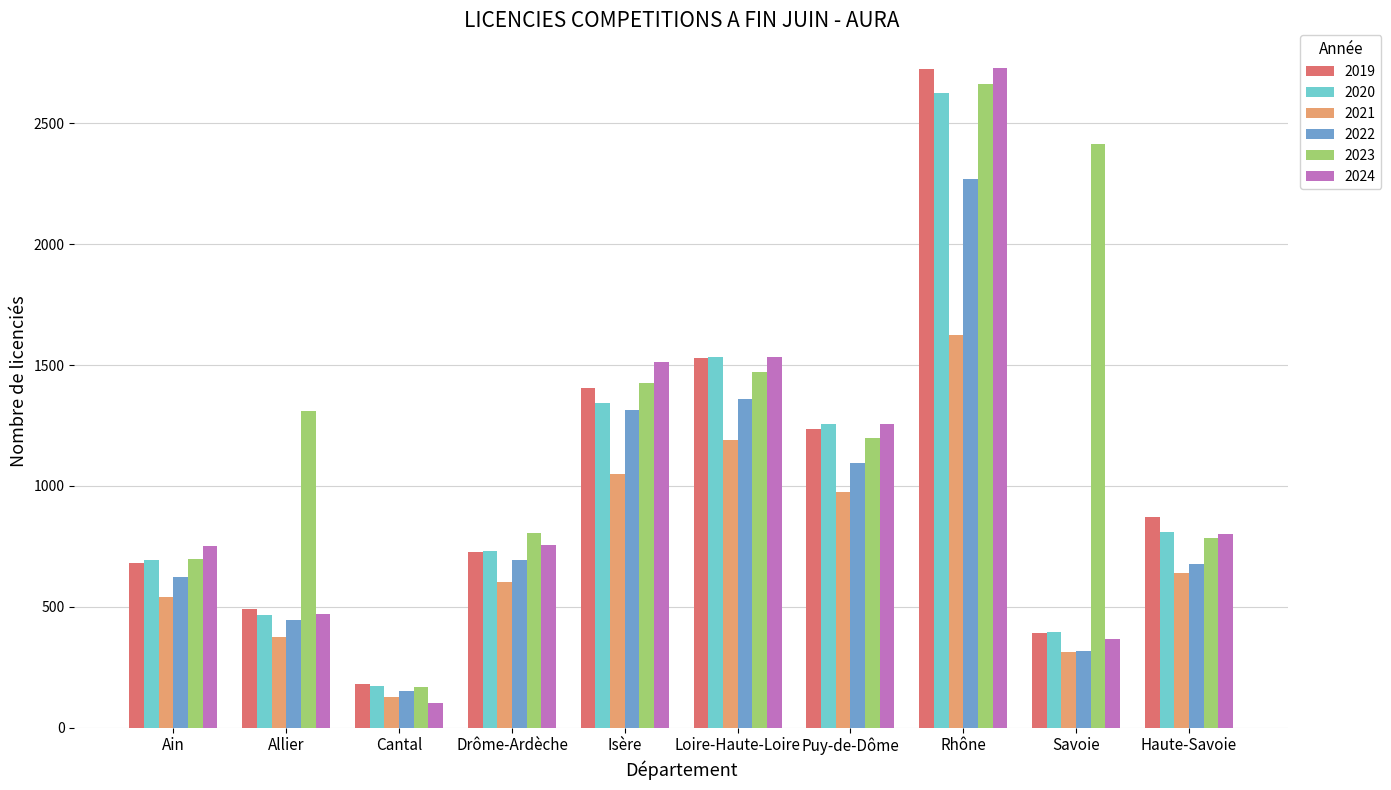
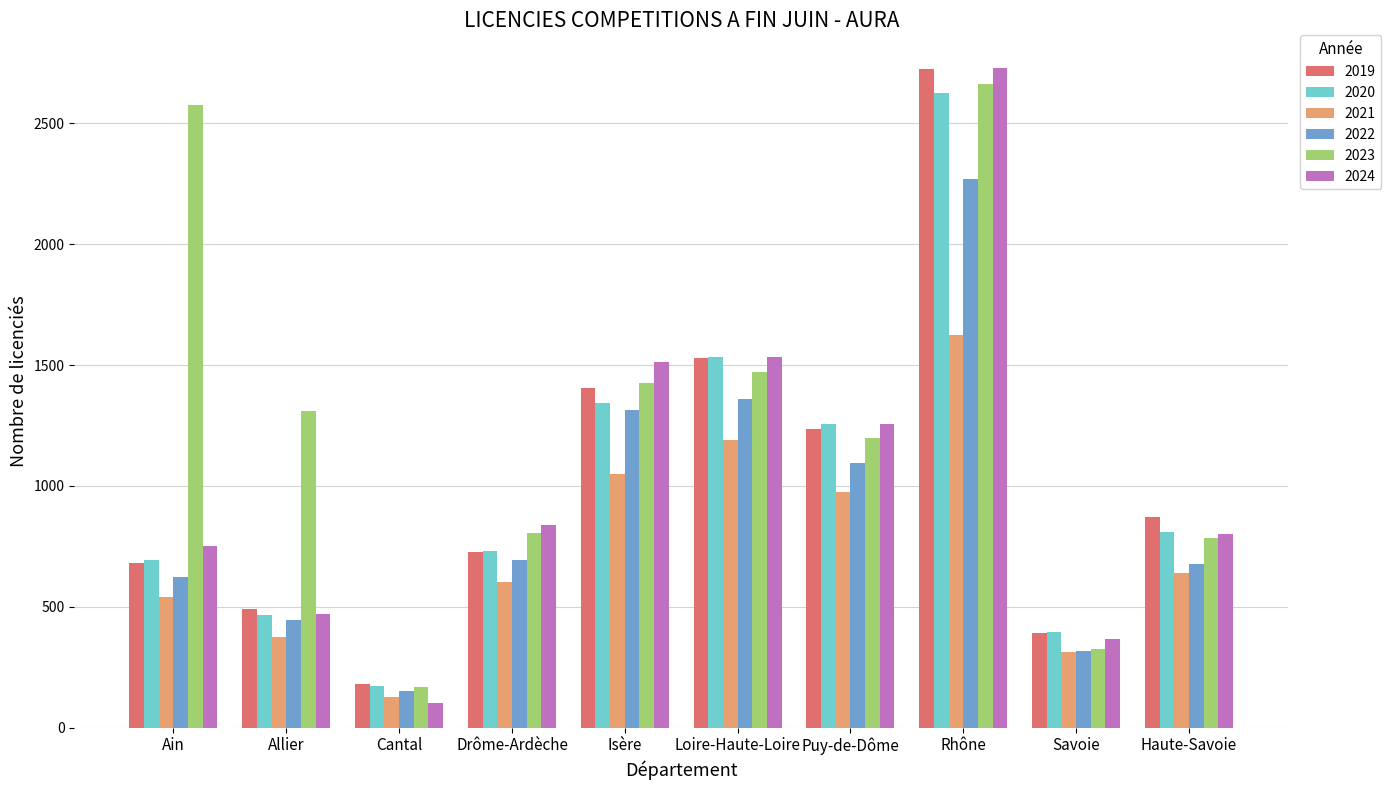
2023, Ain: 700 -> 2580
2024, Drôme-Ardèche: 760 -> 840
2023, Savoie: 2410 -> 330
